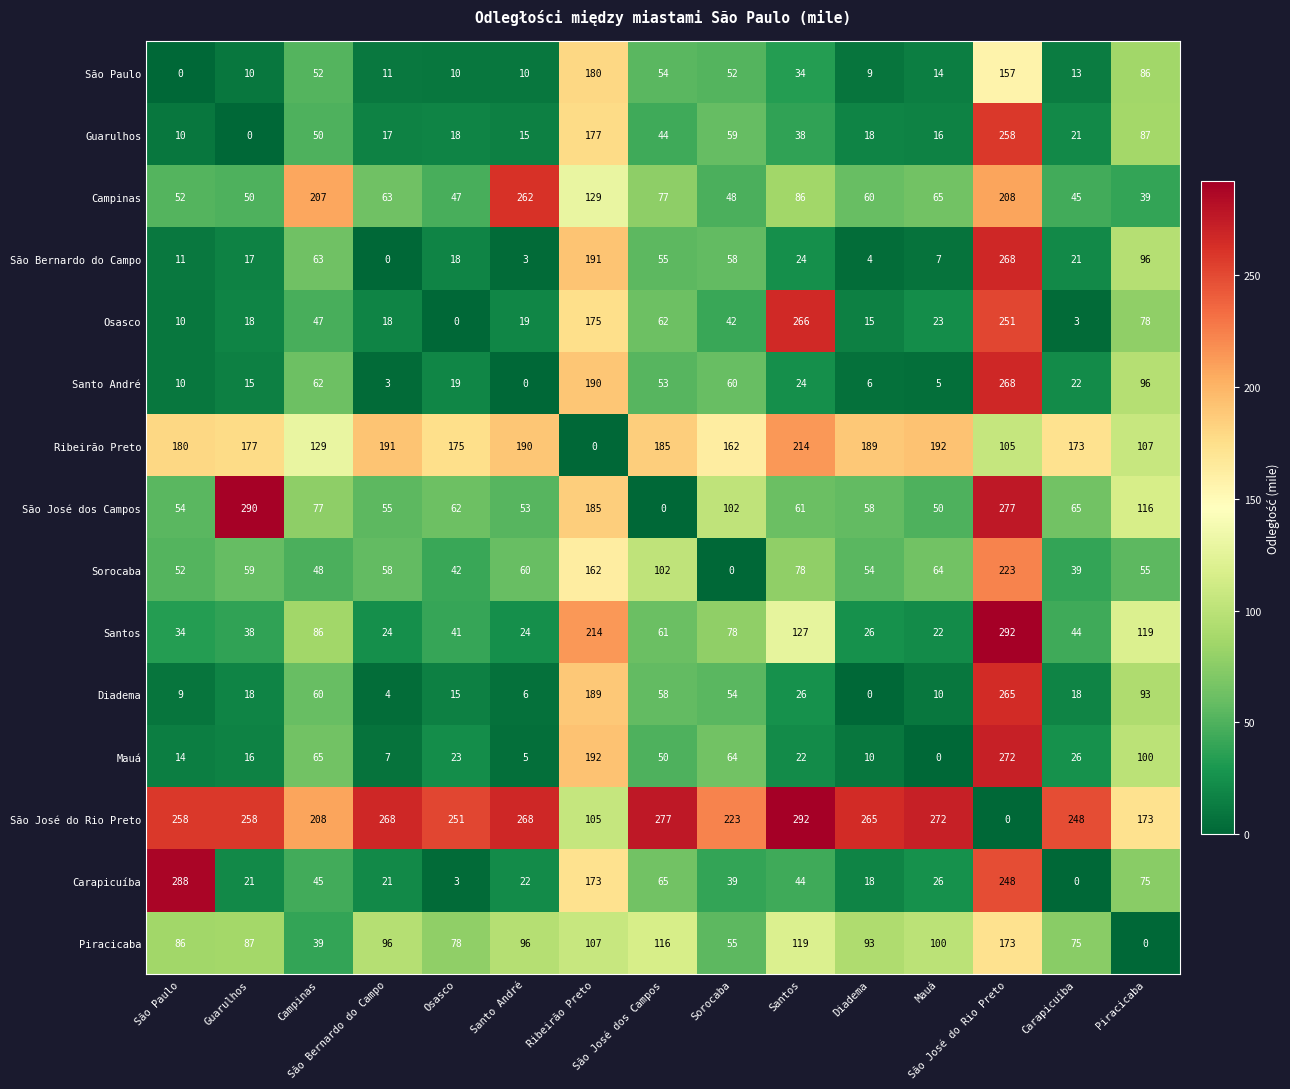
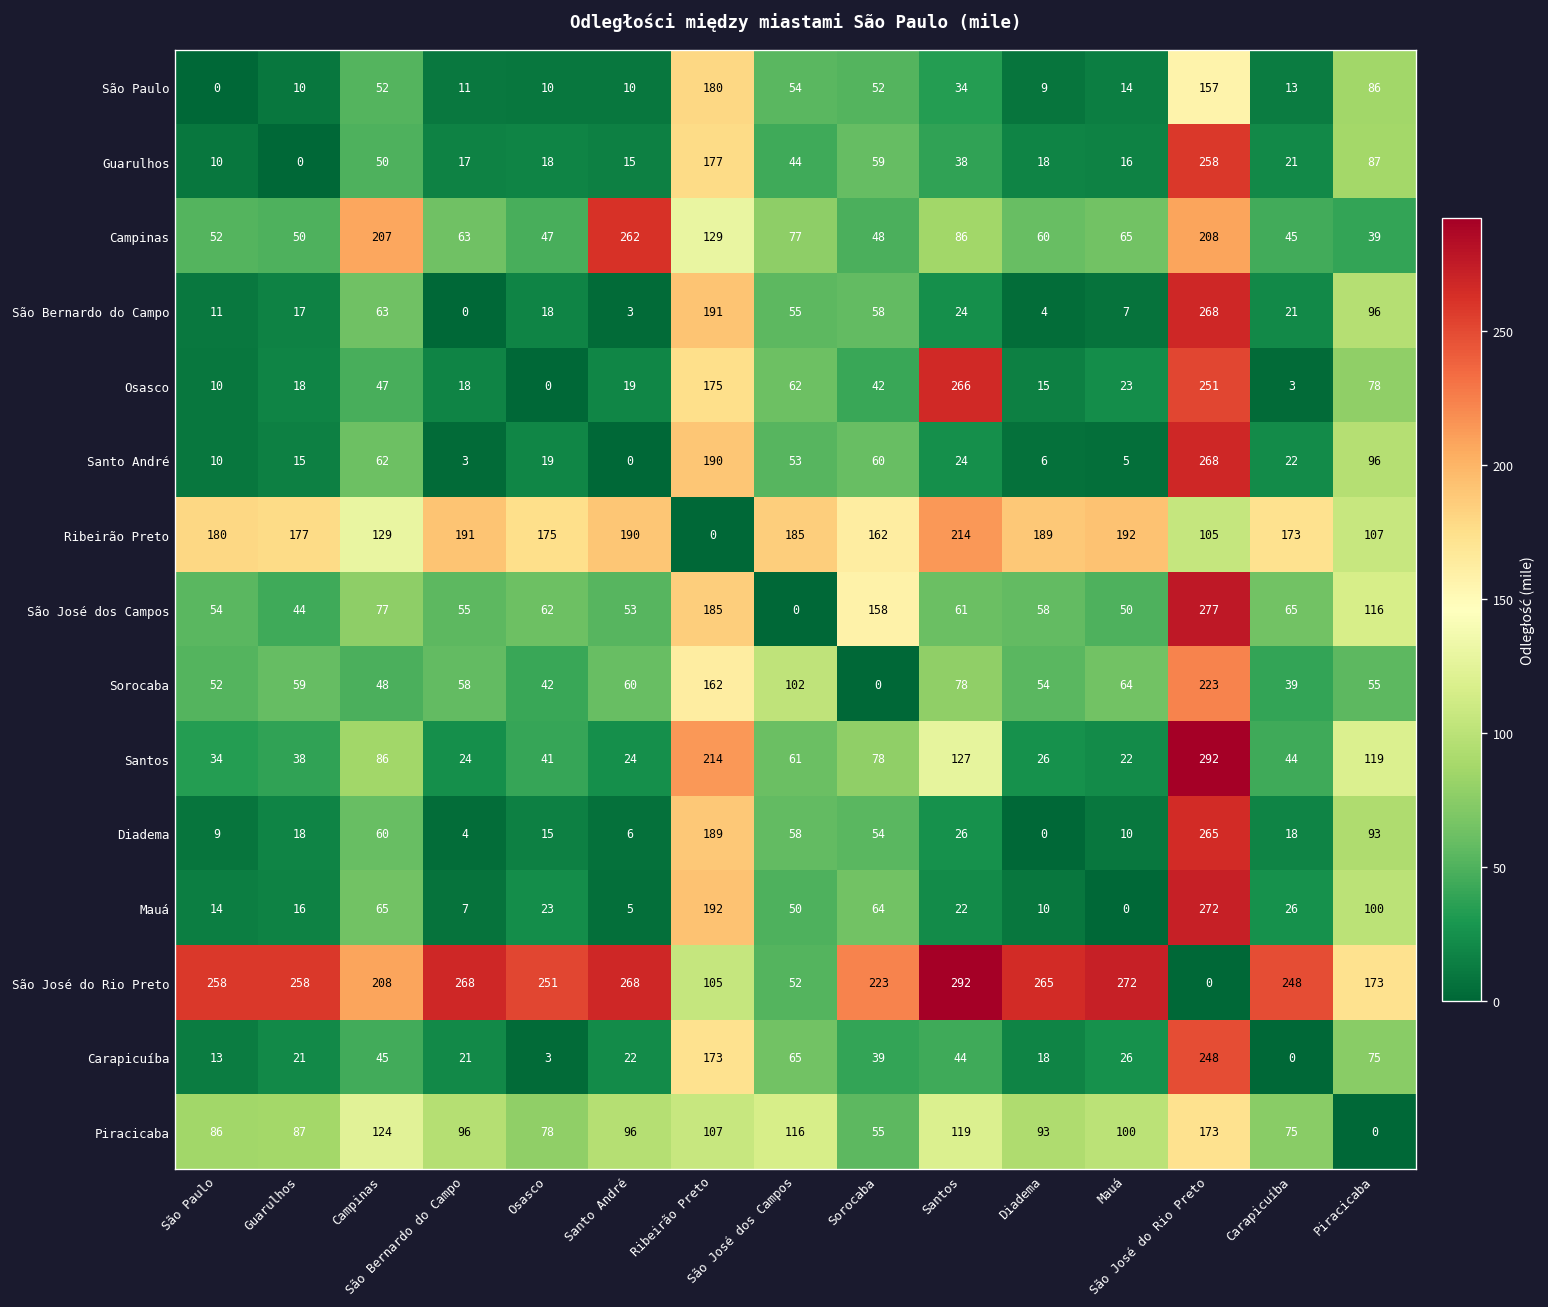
São José dos Campos, Guarulhos: 290 -> 44
São José dos Campos, Sorocaba: 102 -> 158
São José do Rio Preto, São José dos Campos: 277 -> 52
Carapicuíba, São Paulo: 288 -> 13
Piracicaba, Campinas: 39 -> 124
